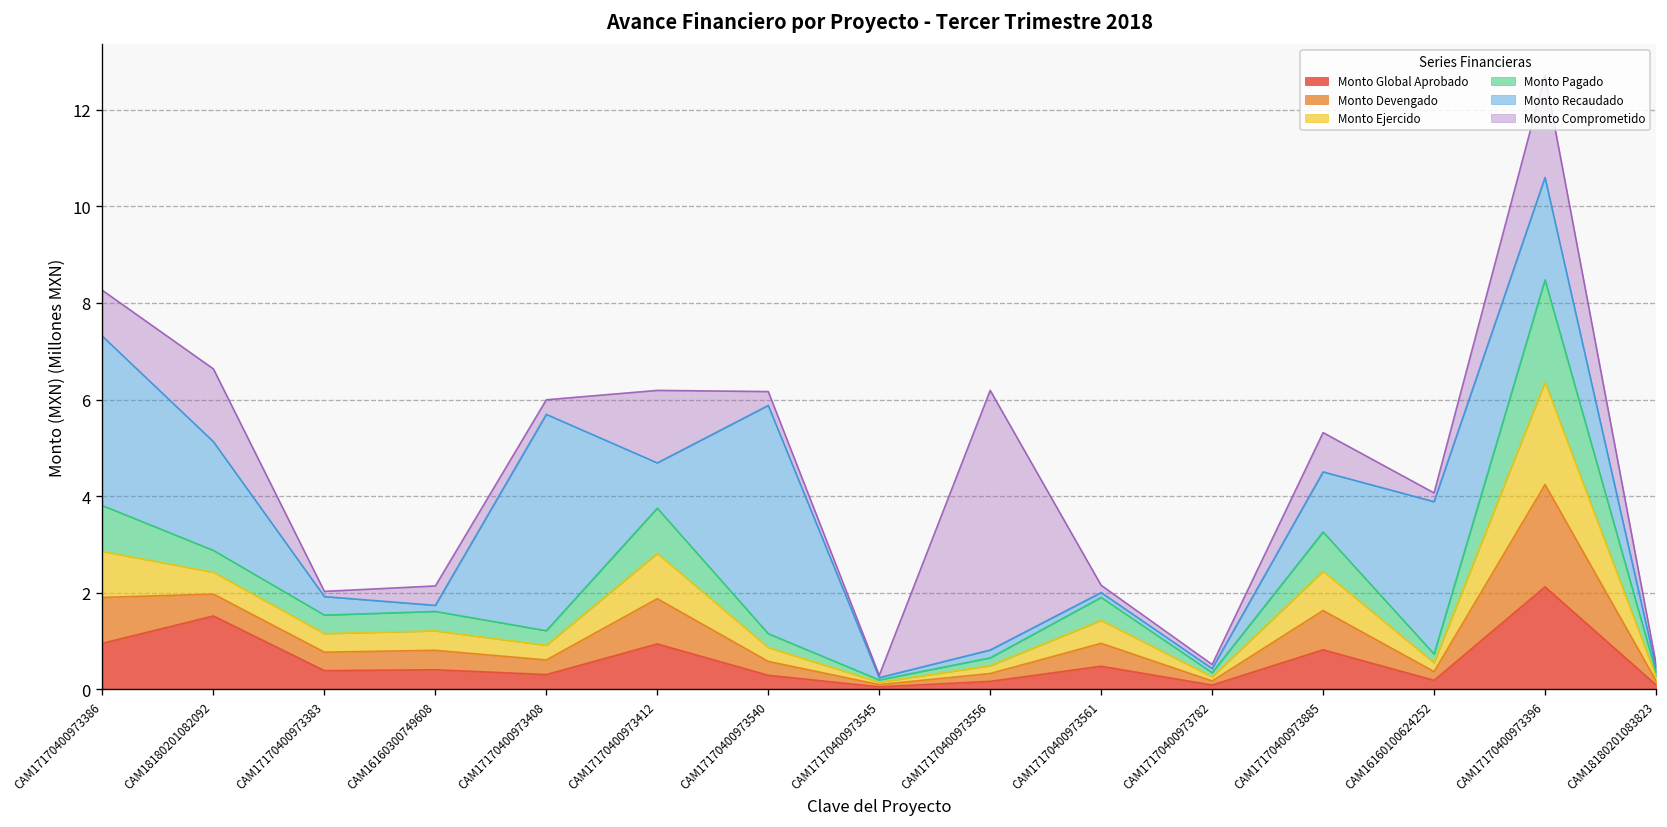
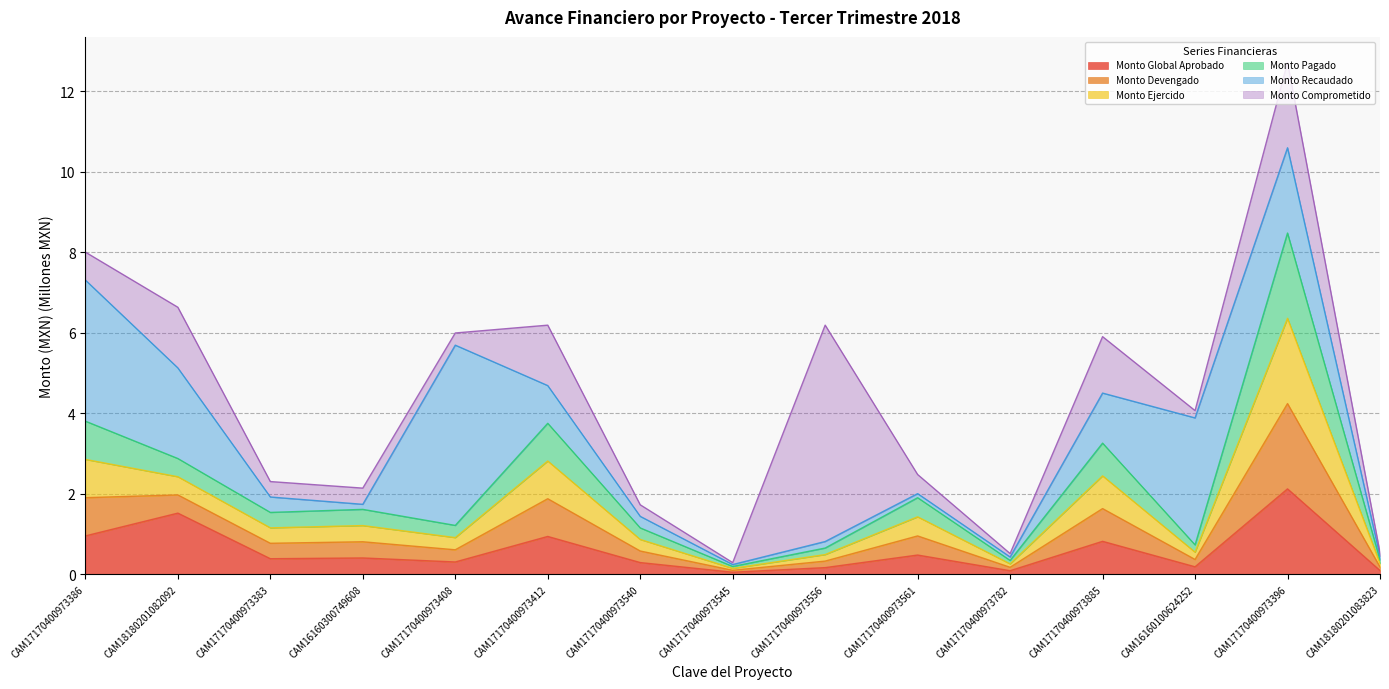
Monto Comprometido, CAM17170400973386: 1.0 -> 0.7
Monto Comprometido, CAM17170400973383: 0.1 -> 0.4
Monto Recaudado, CAM17170400973540: 4.7 -> 0.3
Monto Comprometido, CAM17170400973561: 0.2 -> 0.5
Monto Comprometido, CAM17170400973885: 0.8 -> 1.4
